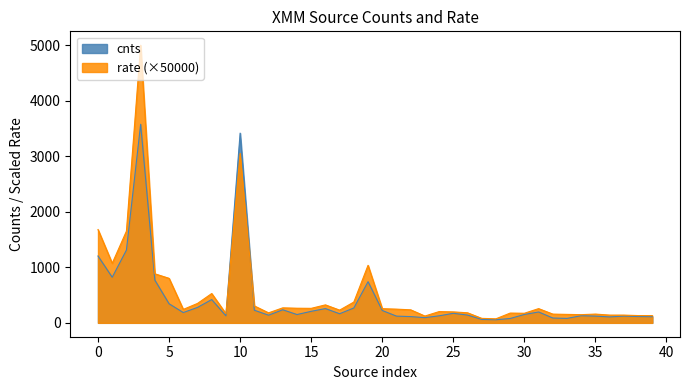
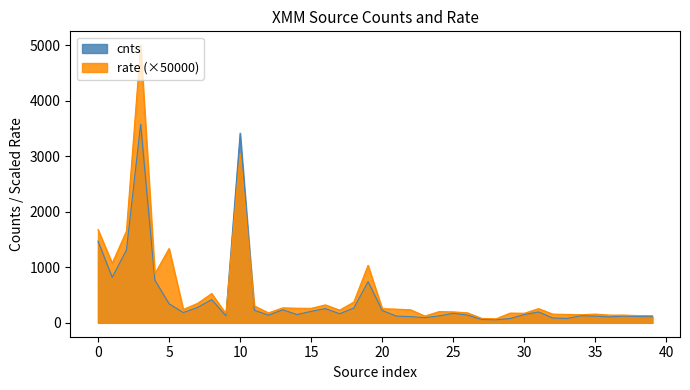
cnts, 0: 1200 -> 1500
rate (×50000), 5: 800 -> 1300
